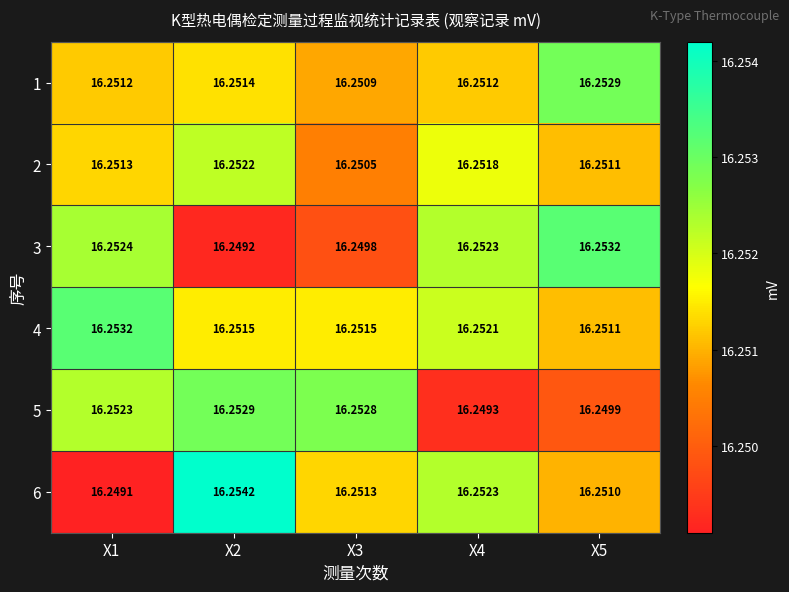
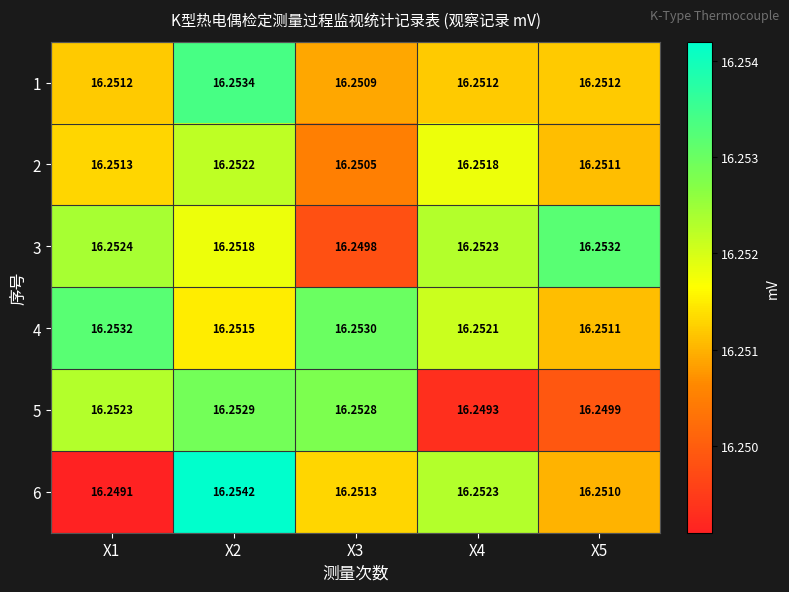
1, X2: 16.2514 -> 16.2534
1, X5: 16.2529 -> 16.2512
3, X2: 16.2492 -> 16.2518
4, X3: 16.2515 -> 16.2530
